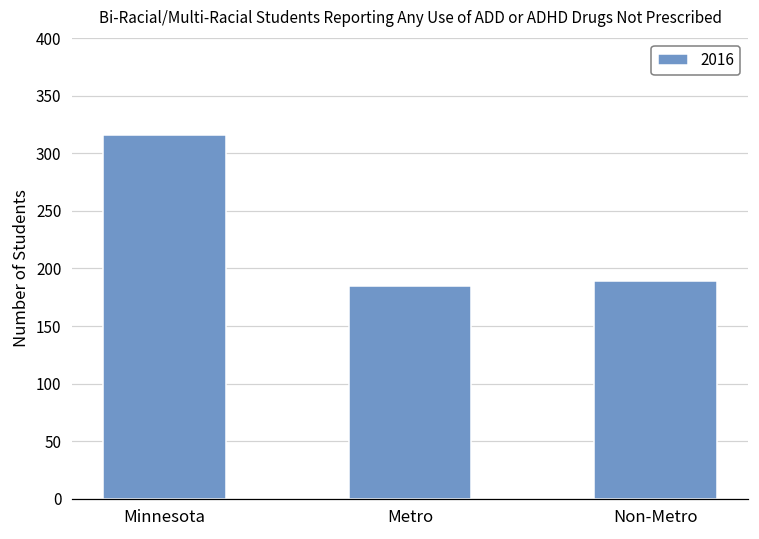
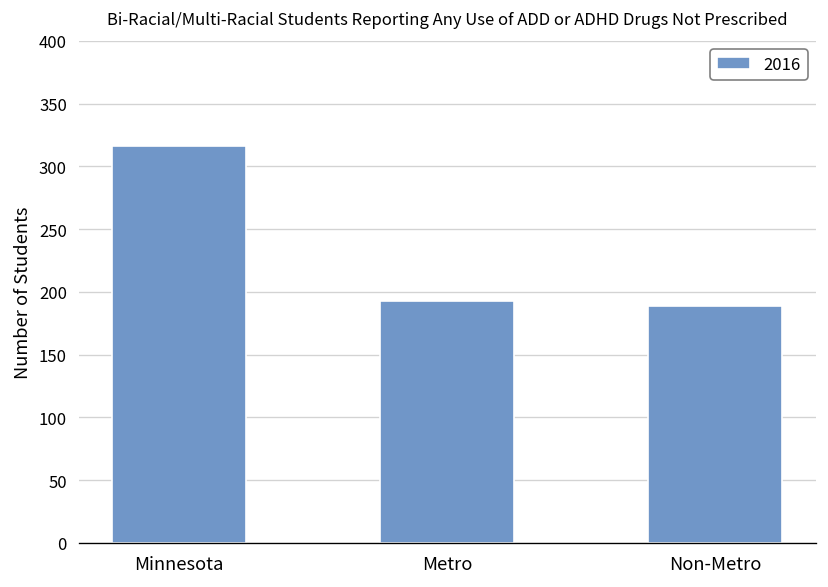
Metro: 185 -> 193
